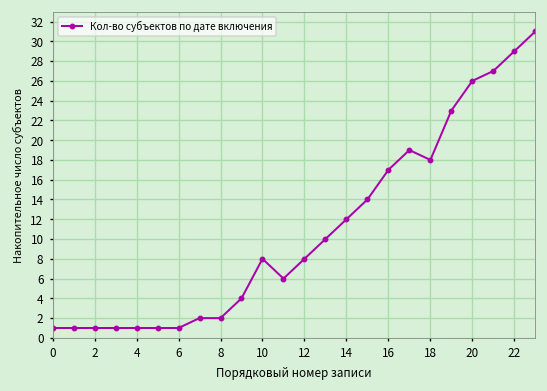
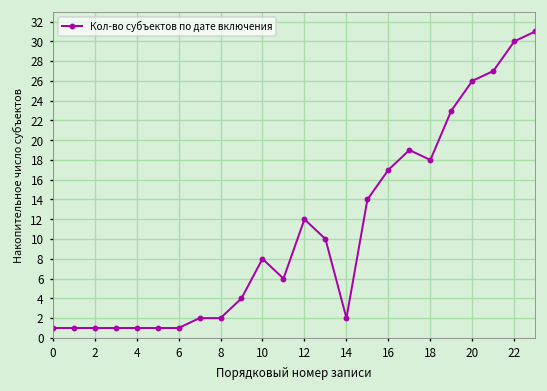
12: 8 -> 12
14: 12 -> 2
22: 29 -> 30
